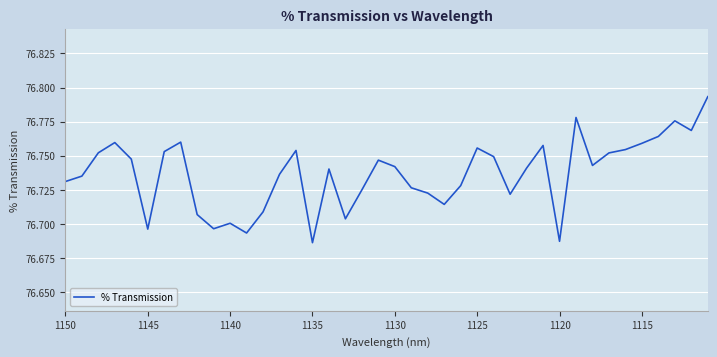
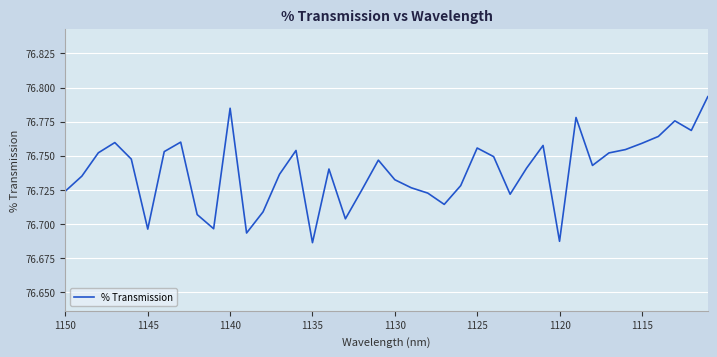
1150: 76.731 -> 76.724
1140: 76.700 -> 76.785
1130: 76.742 -> 76.732
